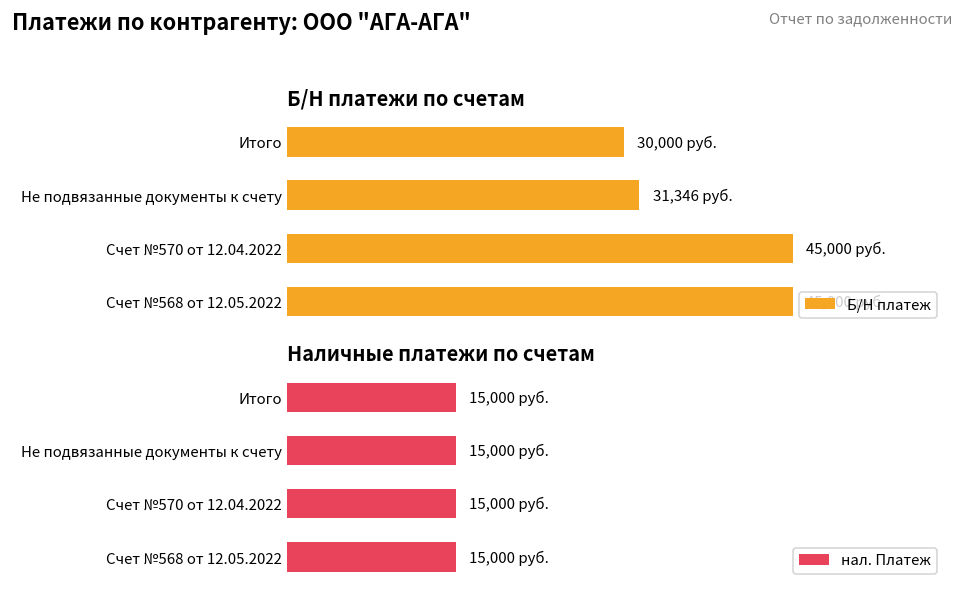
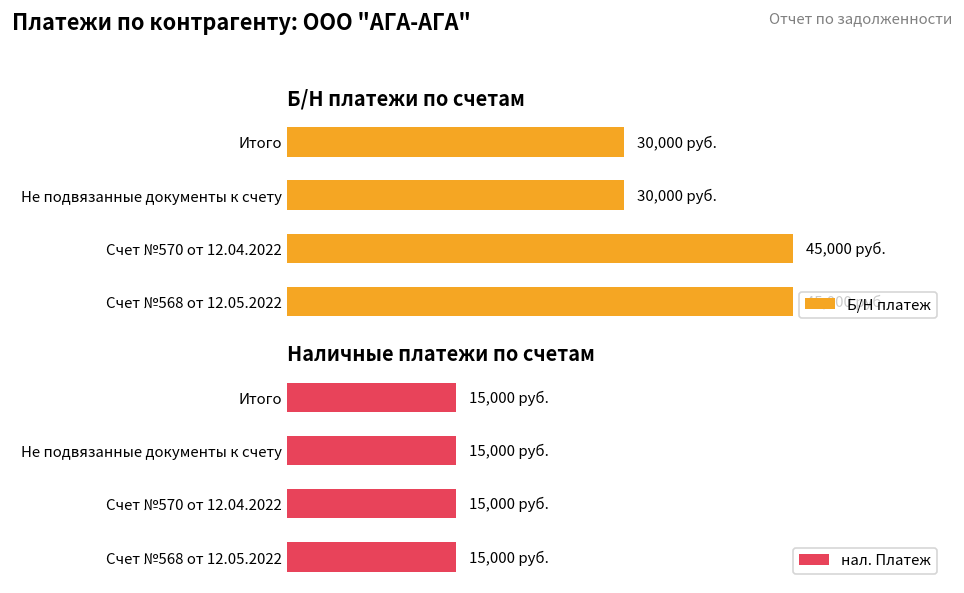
Б/Н платежи по счетам, Не подвязанные документы к счету: 31,346 -> 30,000
